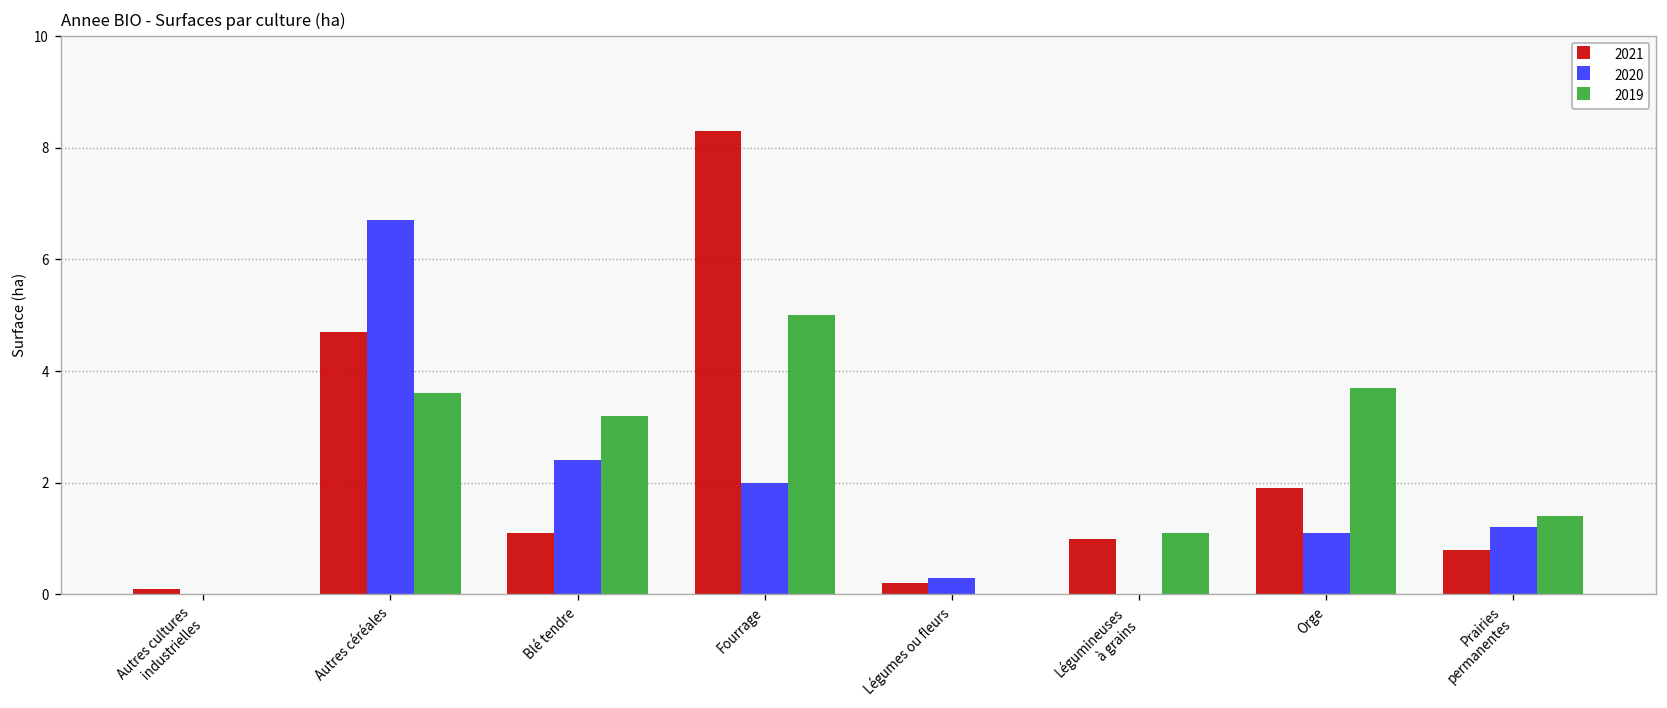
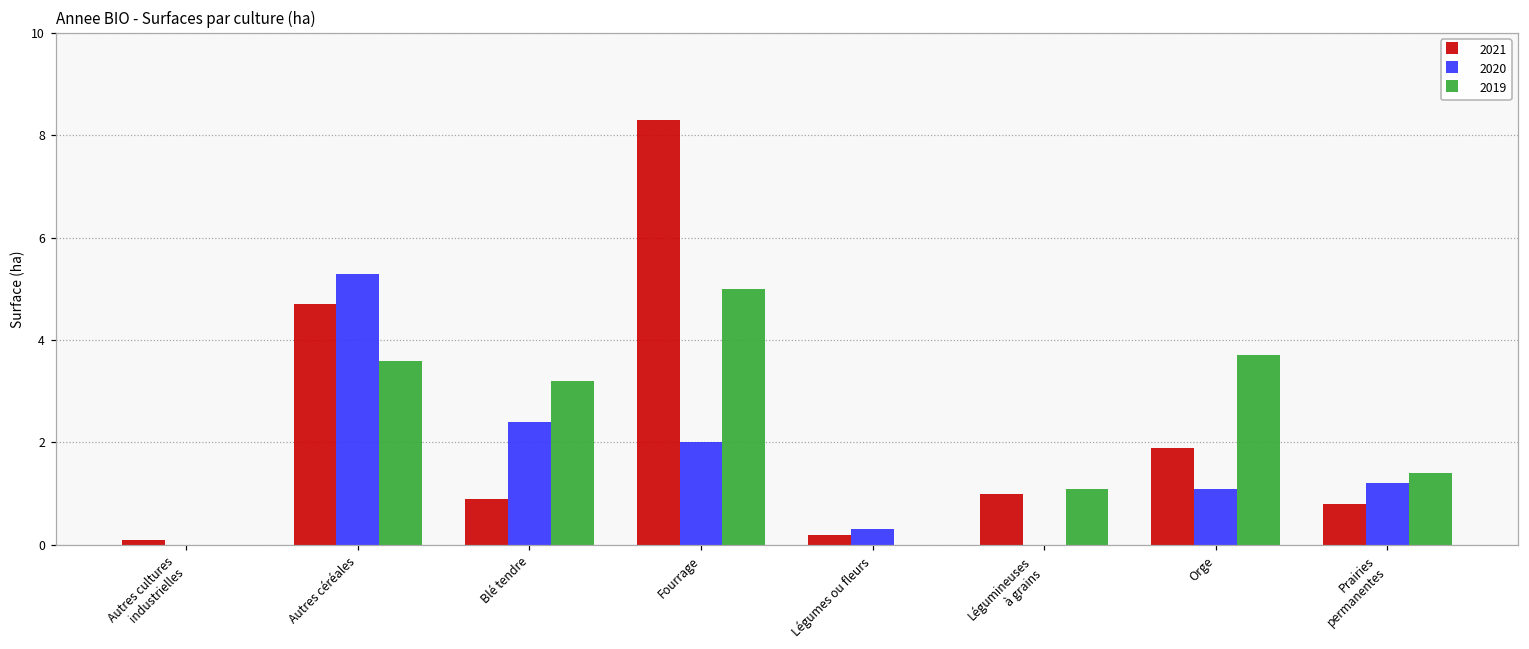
2020, Autres céréales: 6.7 -> 5.3
2021, Blé tendre: 1.1 -> 0.9
